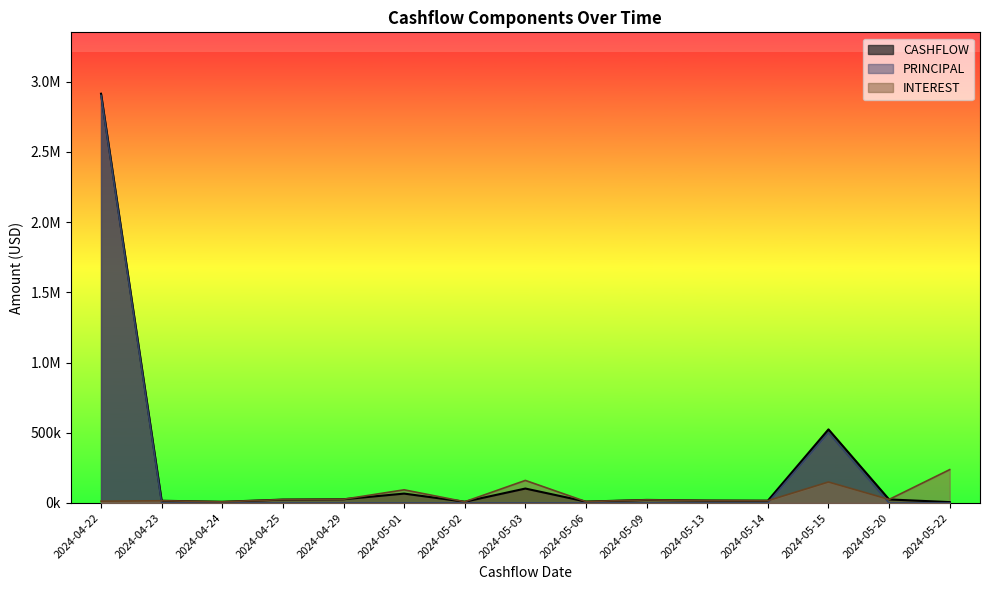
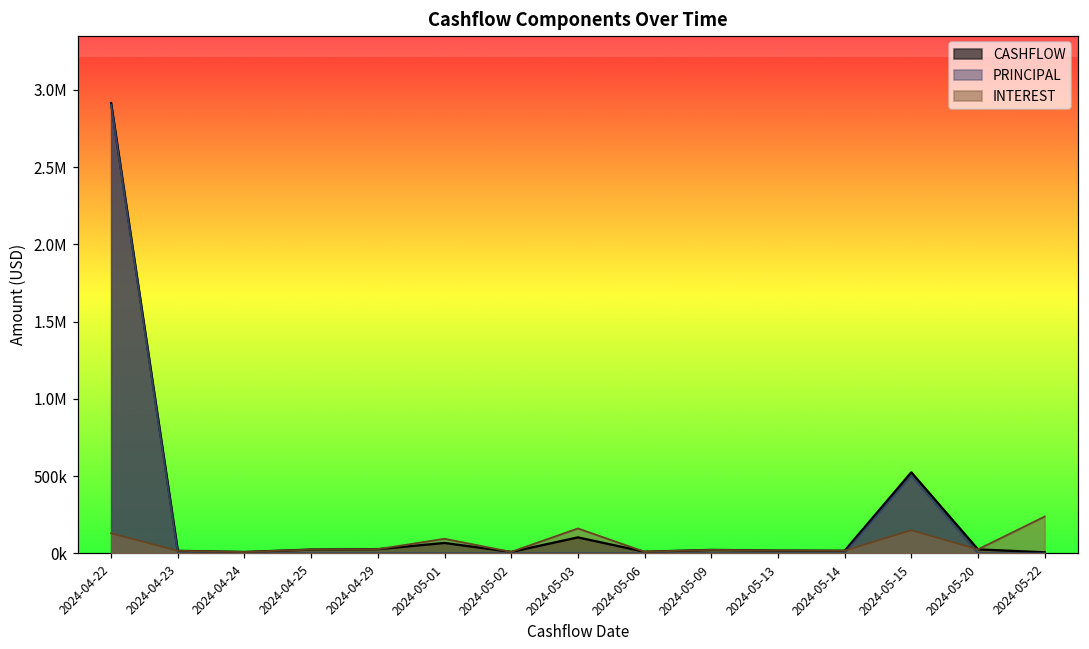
INTEREST, 2024-04-22: 10000 -> 130000
